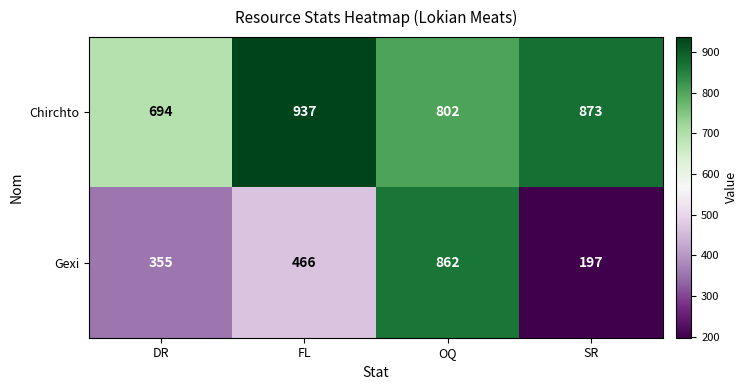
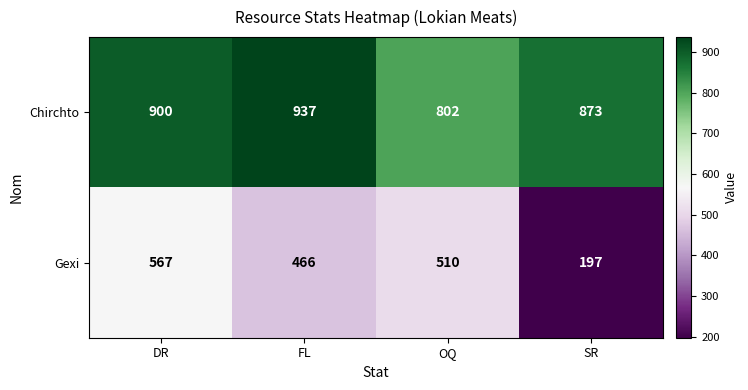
Chirchto, DR: 694 -> 900
Gexi, DR: 355 -> 567
Gexi, OQ: 862 -> 510
